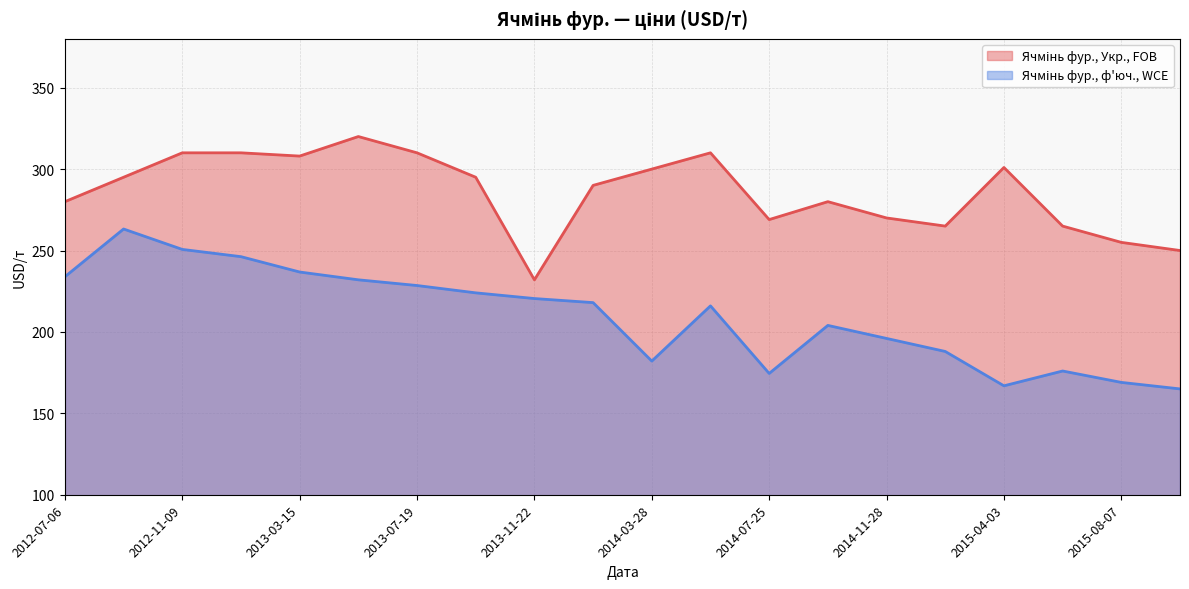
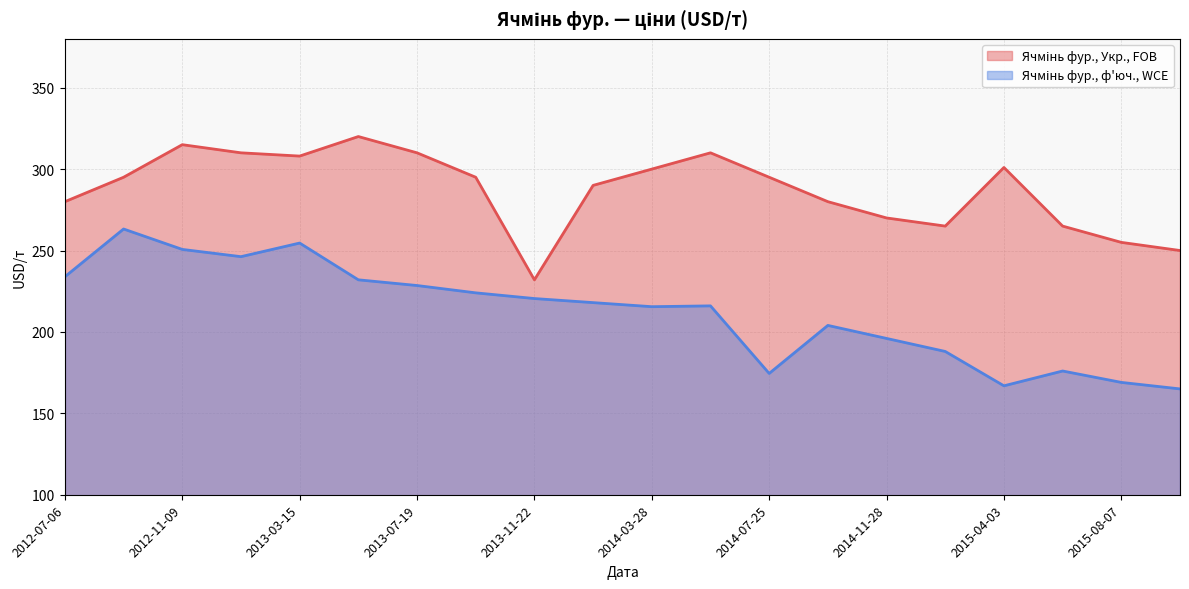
Ячмінь фур., Укр., FOB, 2012-11-09: 310 -> 315
Ячмінь фур., ф'юч., WCE, 2013-03-15: 237 -> 255
Ячмінь фур., ф'юч., WCE, 2014-03-28: 182 -> 216
Ячмінь фур., Укр., FOB, 2014-07-25: 269 -> 295
